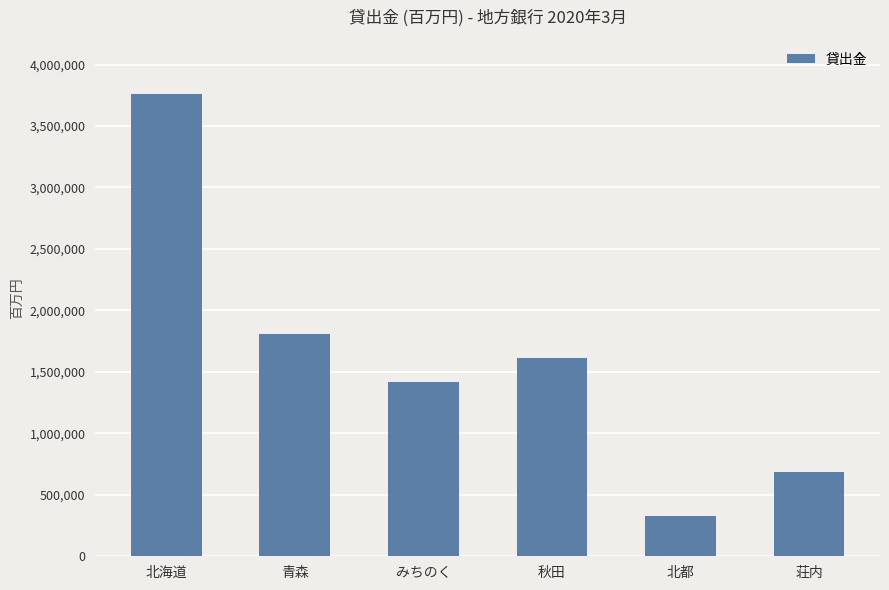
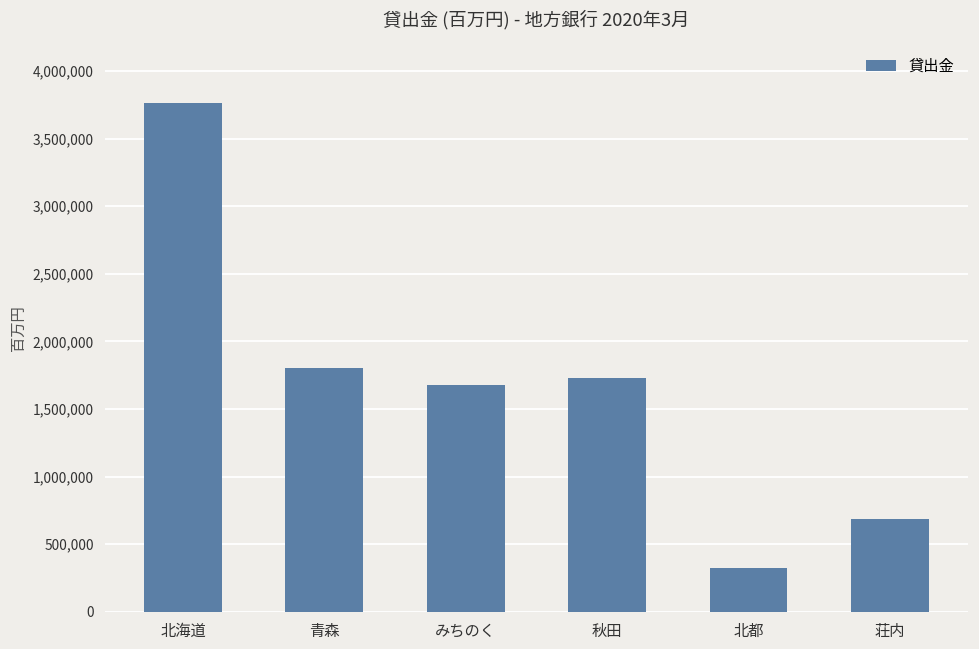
みちのく: 1,420,000 -> 1,680,000
秋田: 1,620,000 -> 1,730,000
